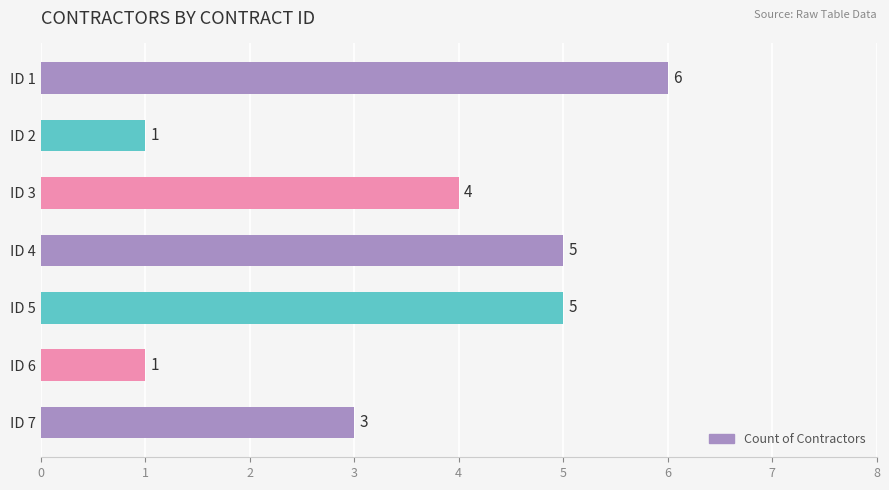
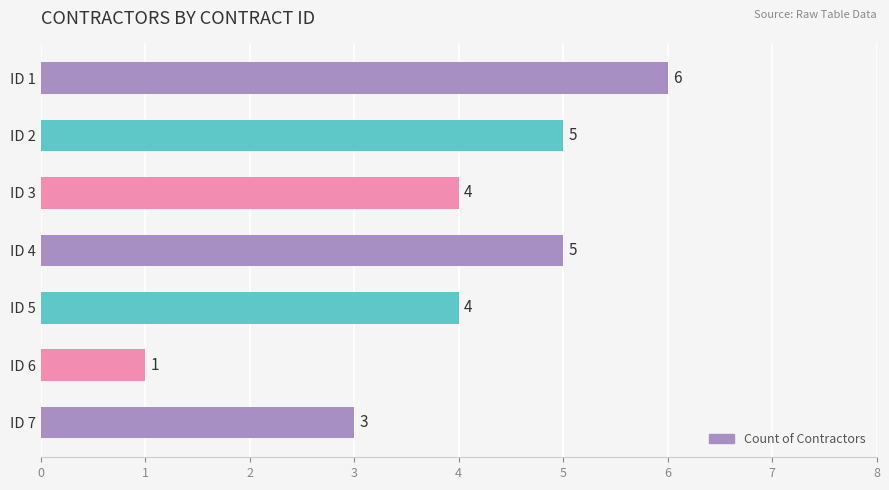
ID 2: 1 -> 5
ID 5: 5 -> 4
